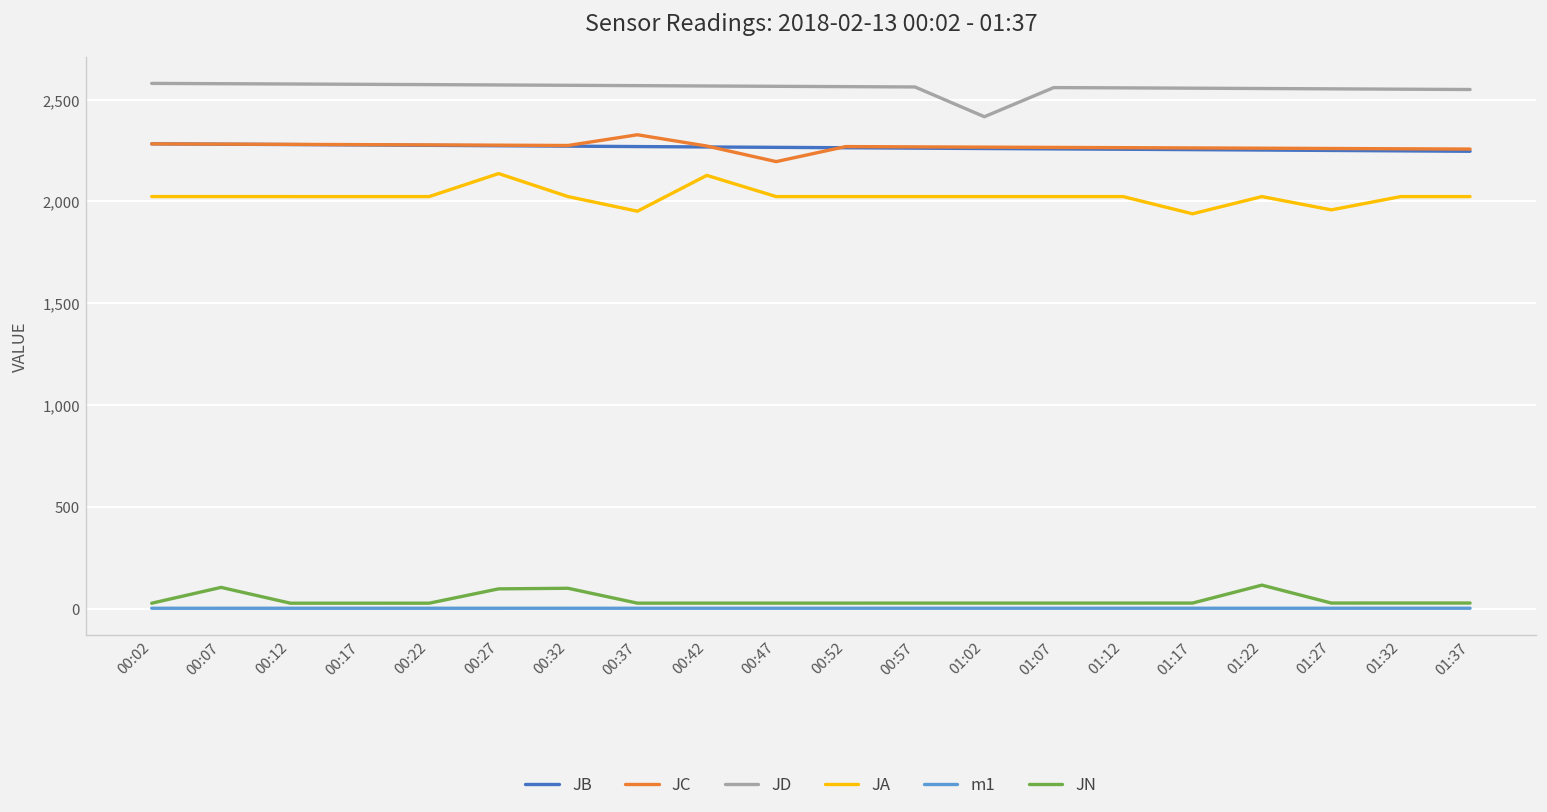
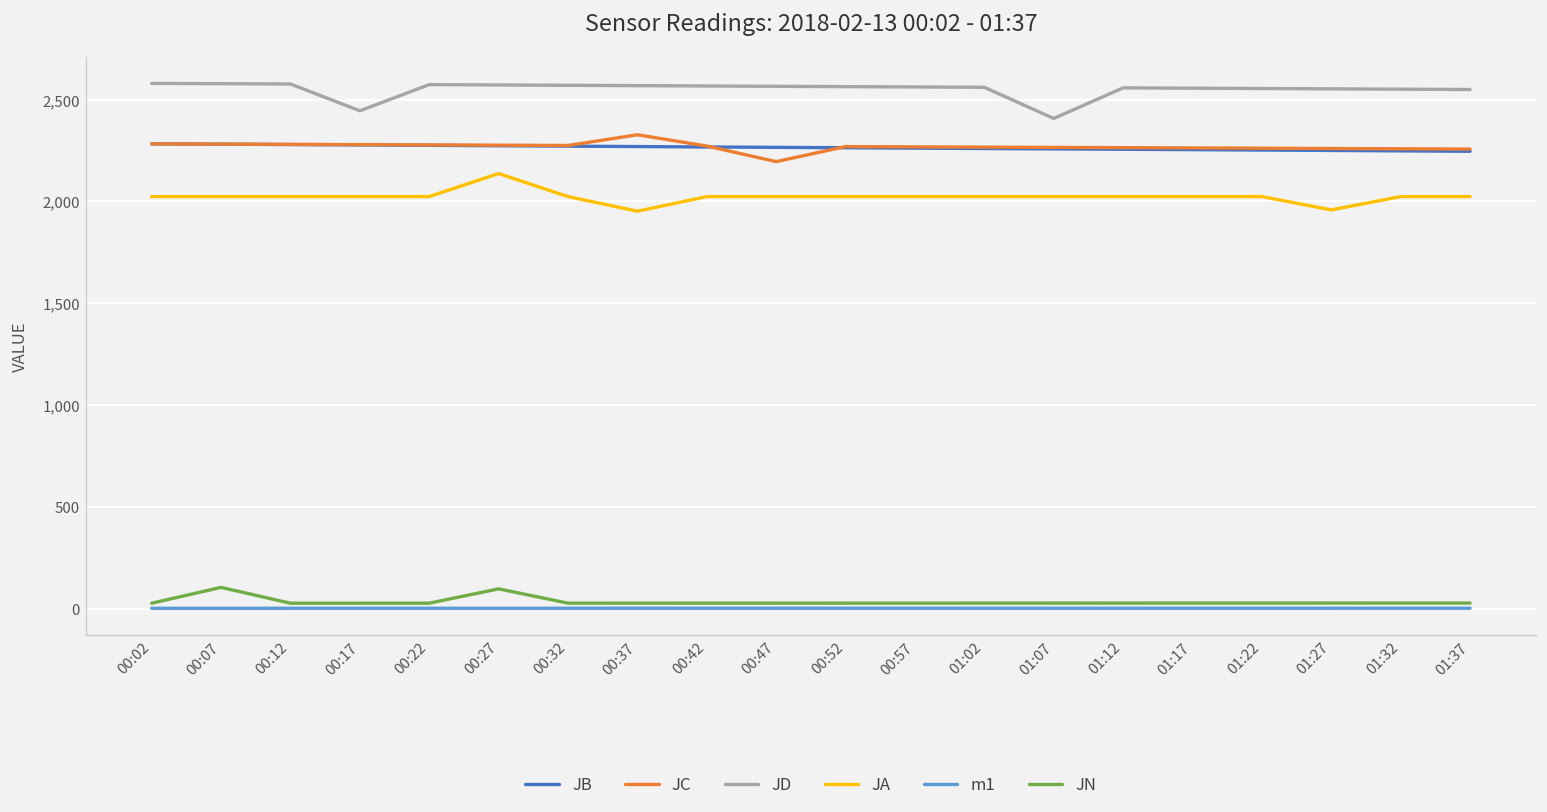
JD, 00:17: 2,580 -> 2,450
JN, 00:32: 100 -> 30
JA, 00:42: 2,130 -> 2,020
JD, 01:02: 2,420 -> 2,560
JD, 01:07: 2,560 -> 2,410
JA, 01:17: 1,940 -> 2,020
JN, 01:22: 120 -> 30
